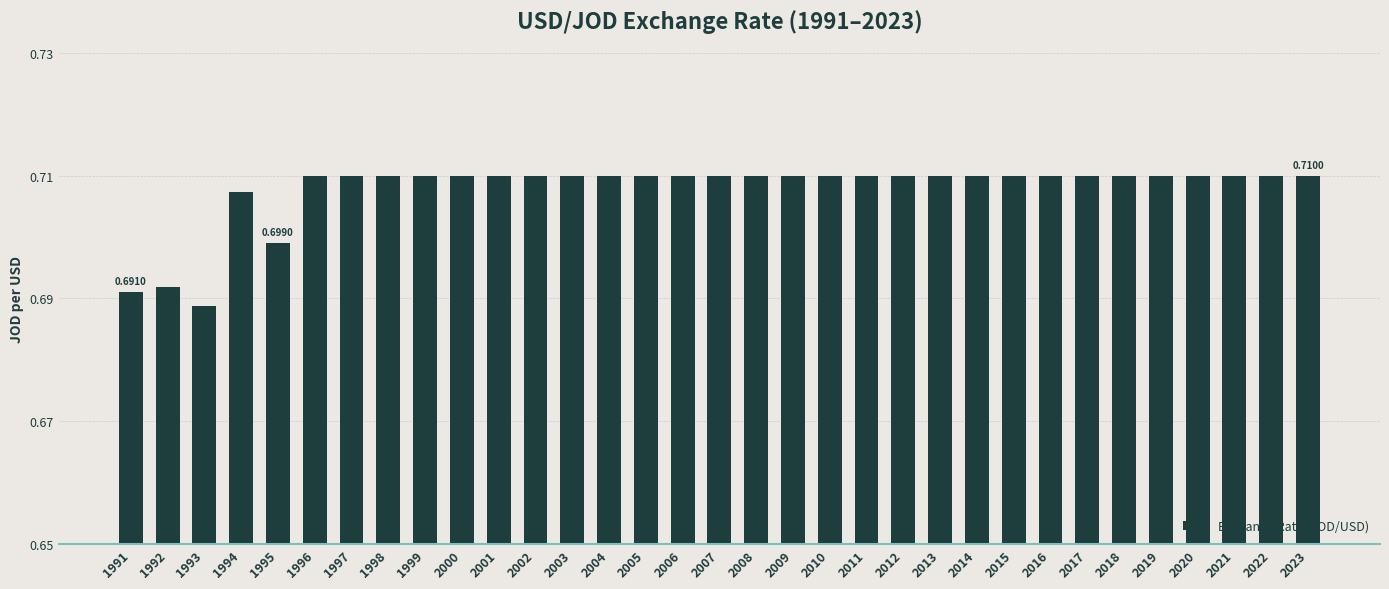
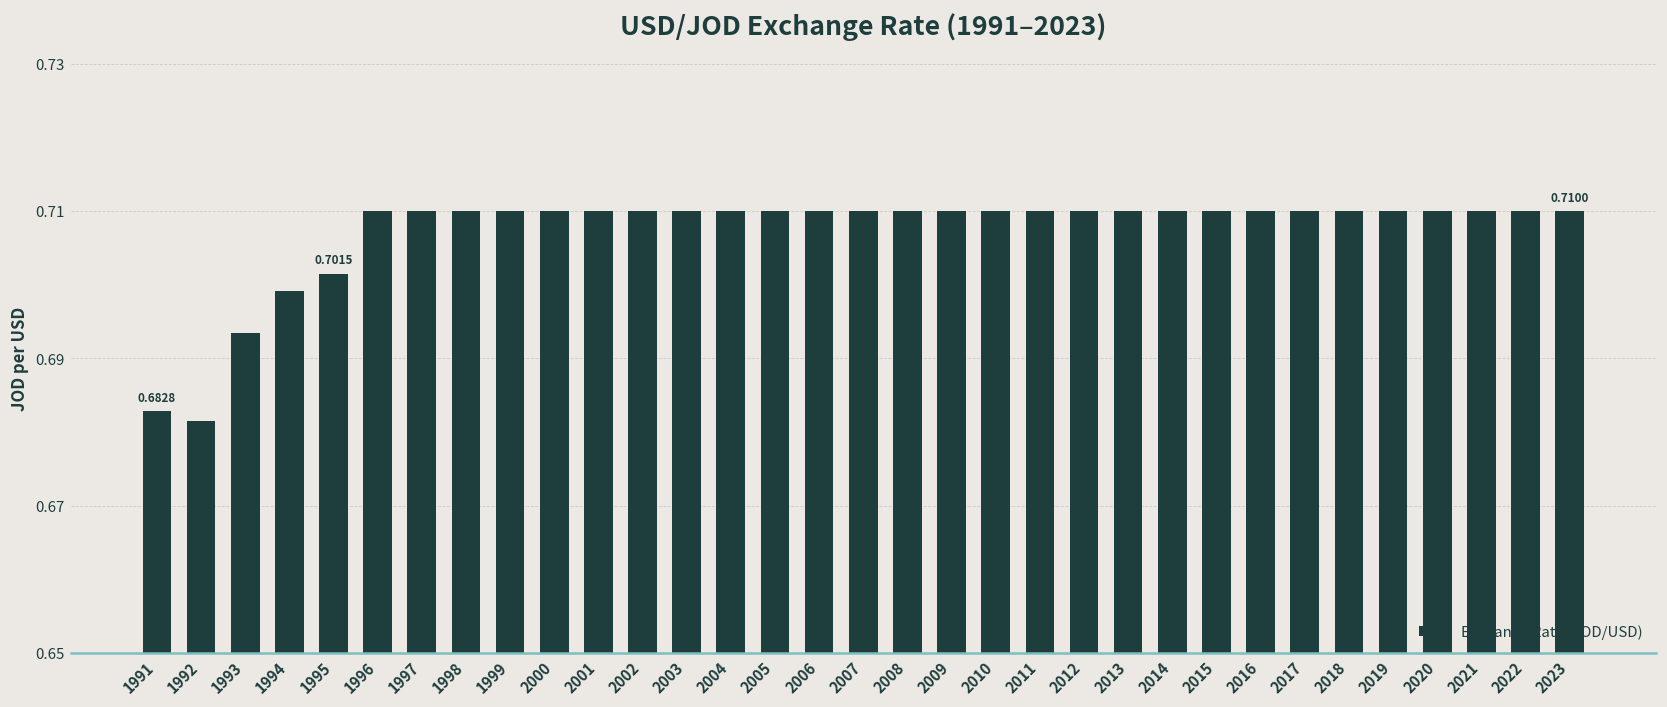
1991: 0.6910 -> 0.6828
1992: 0.692 -> 0.682
1993: 0.689 -> 0.693
1994: 0.707 -> 0.699
1995: 0.6990 -> 0.7015
